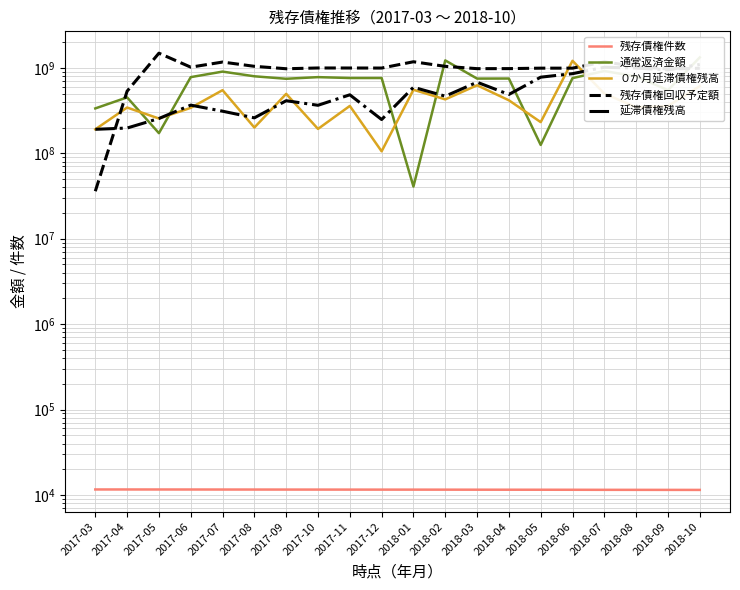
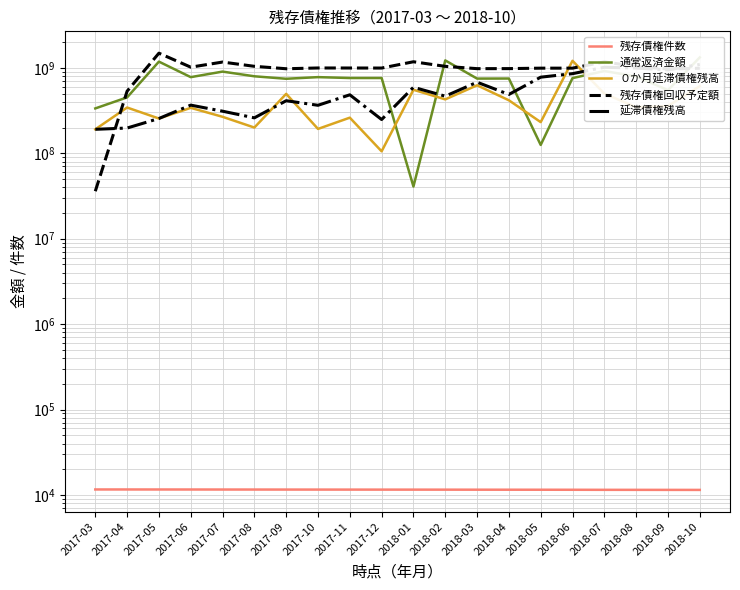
通常返済金額, 2017-05: 170000000 -> 1200000000
０か月延滞債権残高, 2017-07: 500000000 -> 270000000
０か月延滞債権残高, 2017-11: 360000000 -> 260000000
